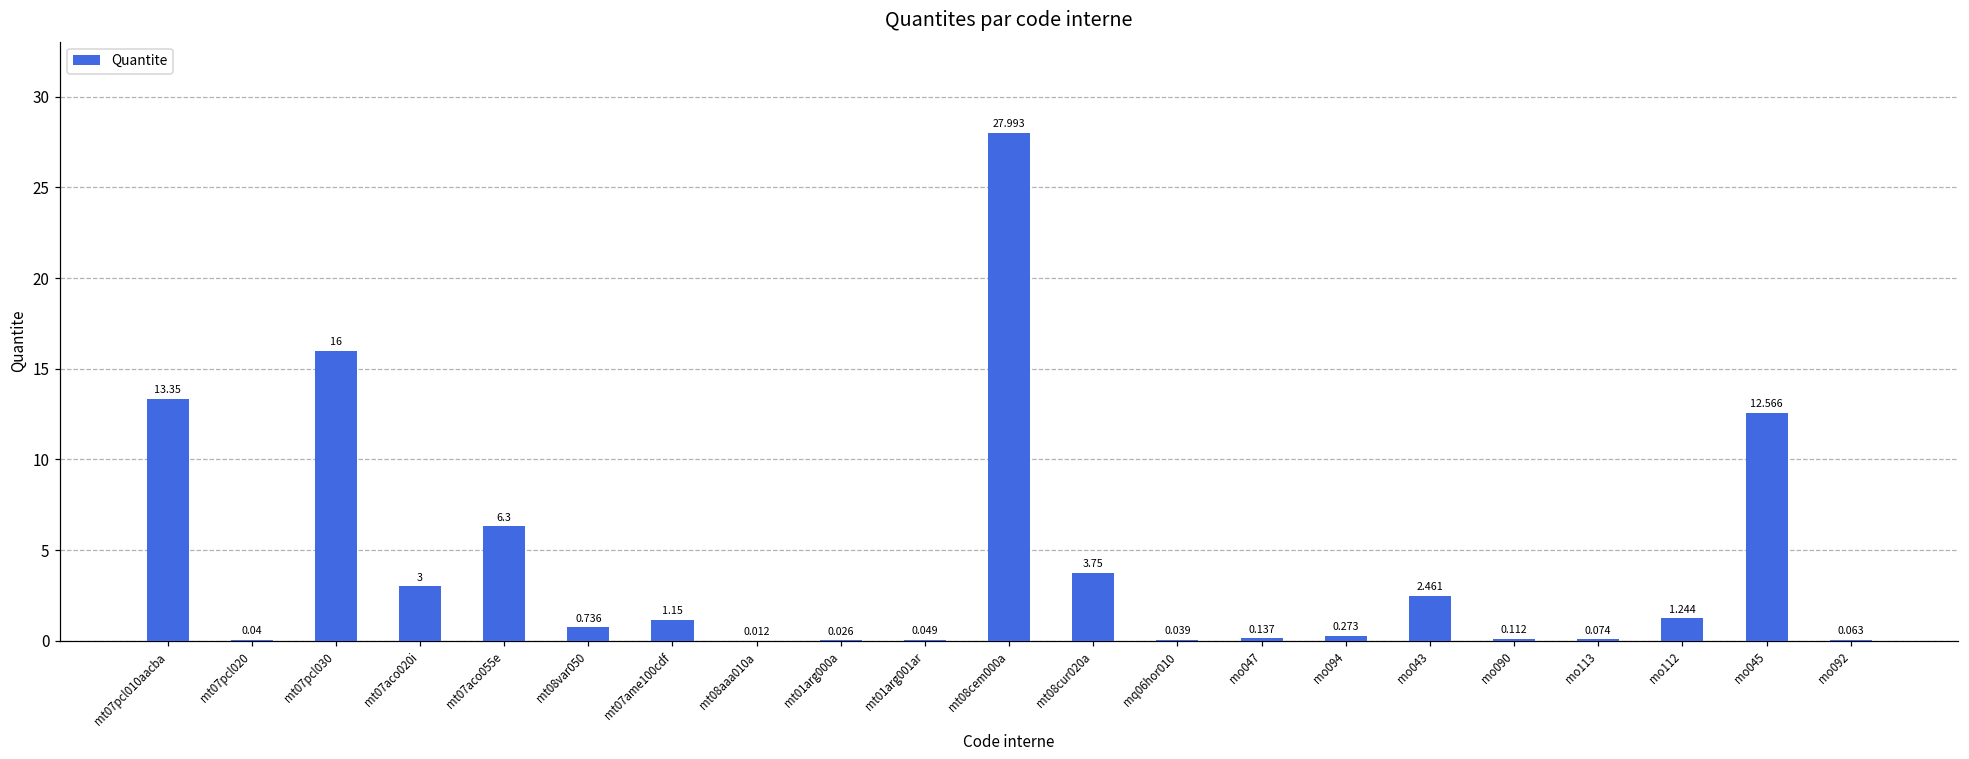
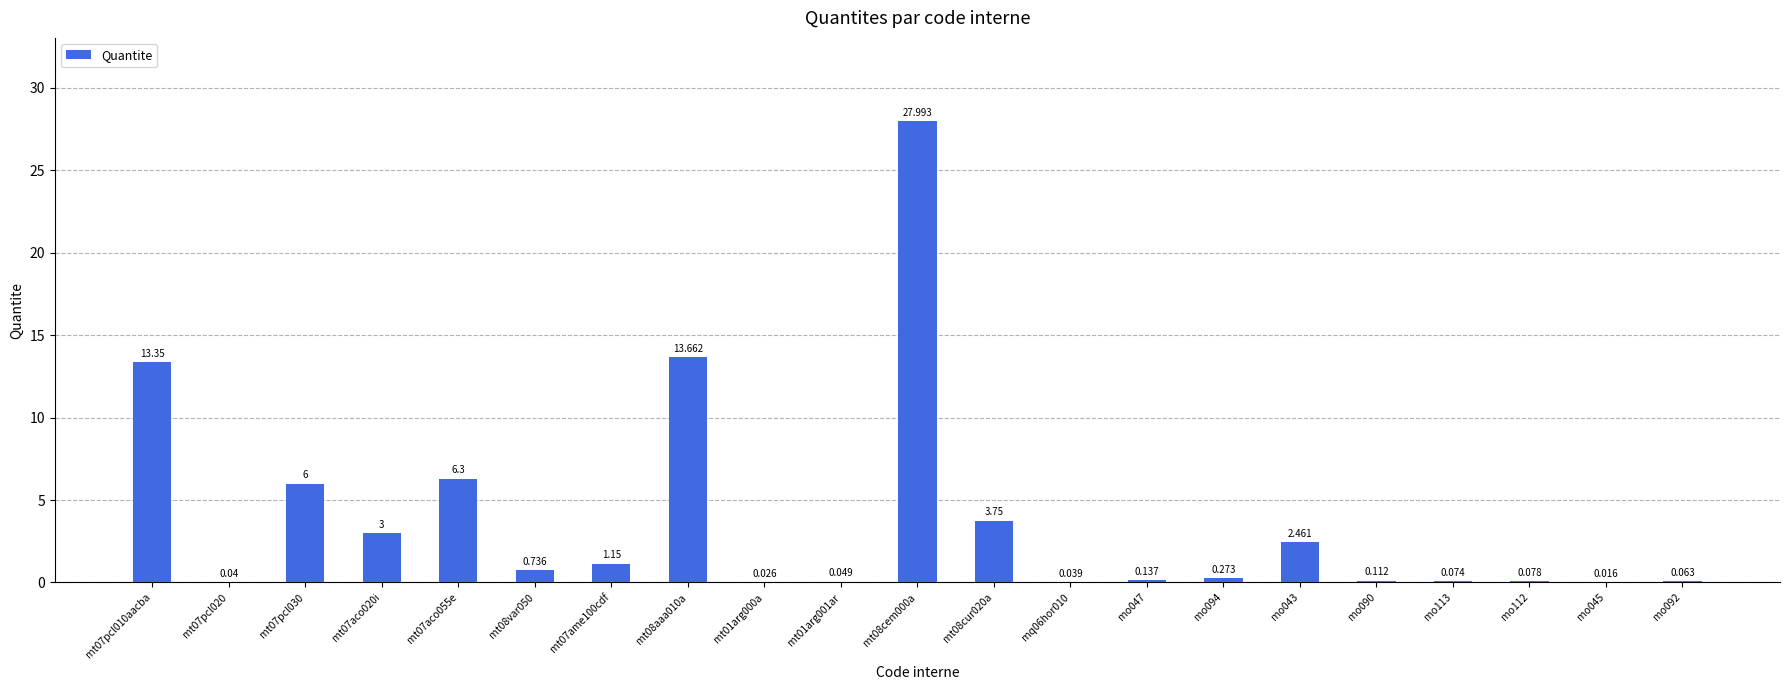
mt07pcl030: 16 -> 6
mt08aaa010a: 0.012 -> 13.662
mo112: 1.244 -> 0.078
mo045: 12.566 -> 0.016
